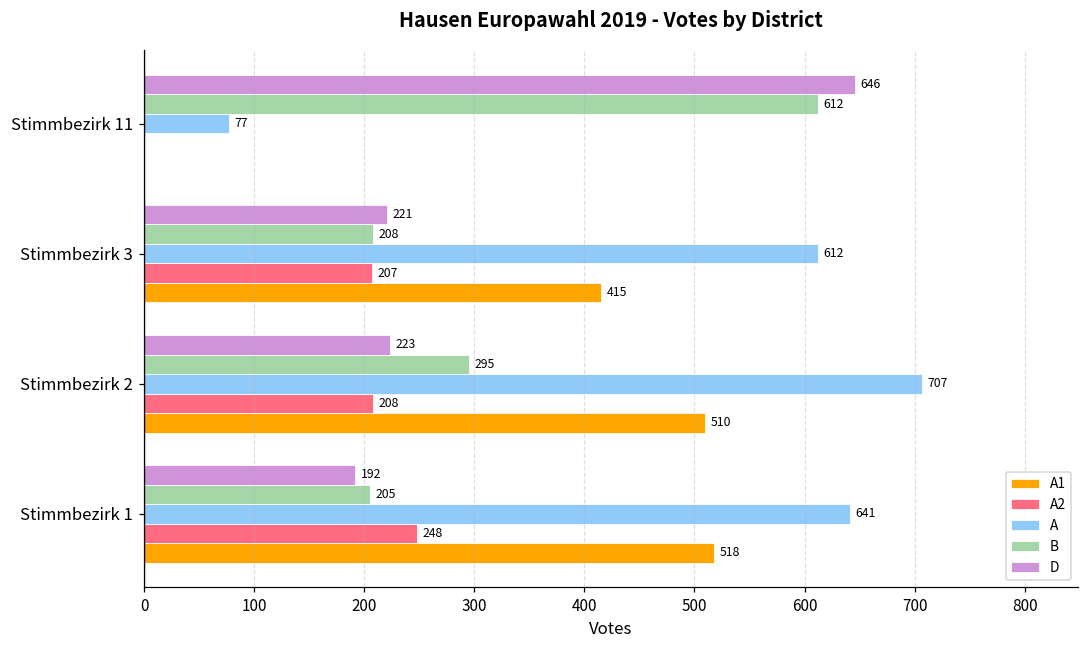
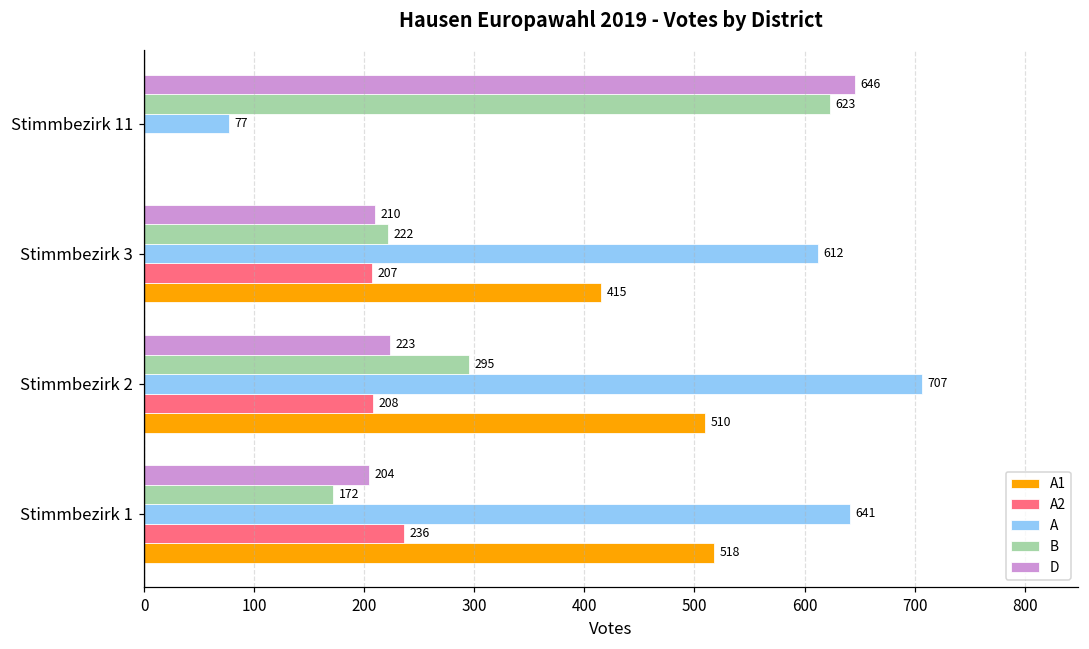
B, Stimmbezirk 11: 612 -> 623
D, Stimmbezirk 3: 221 -> 210
B, Stimmbezirk 3: 208 -> 222
D, Stimmbezirk 1: 192 -> 204
B, Stimmbezirk 1: 205 -> 172
A2, Stimmbezirk 1: 248 -> 236
